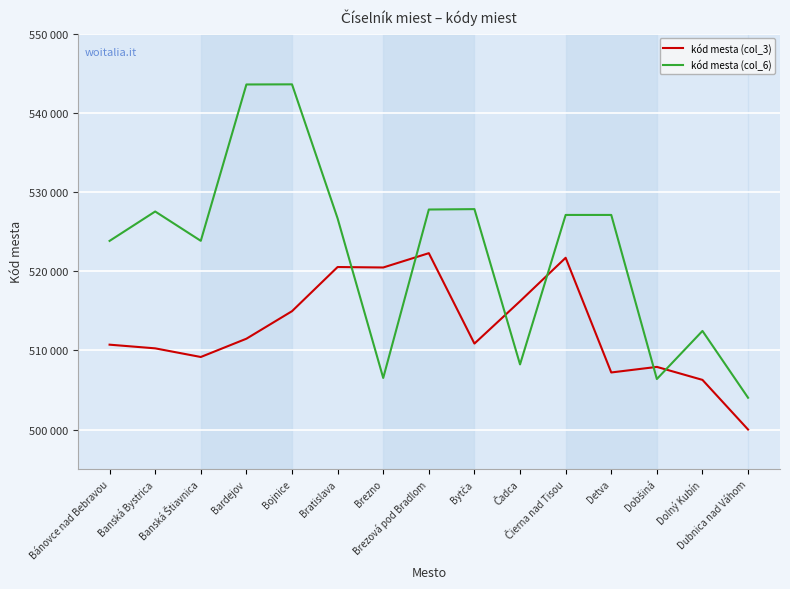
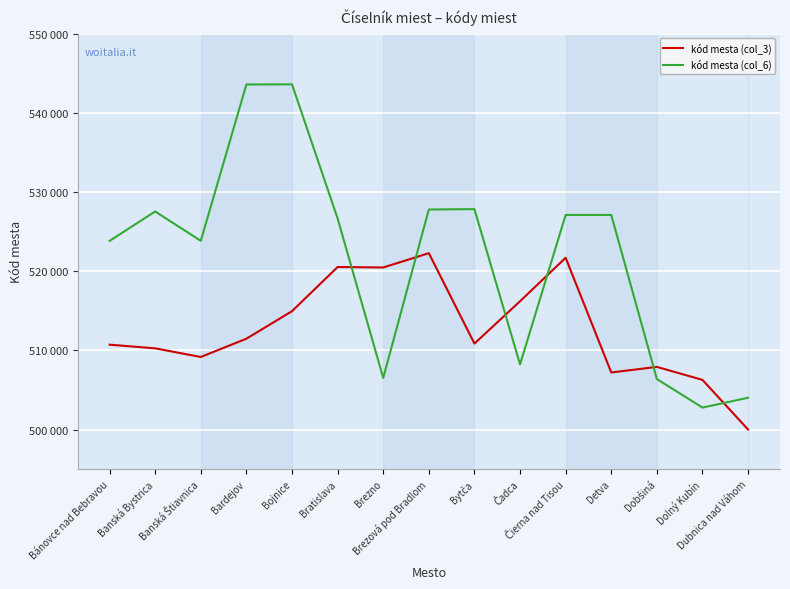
kód mesta (col_6), Dolný Kubín: 512000 -> 503000
